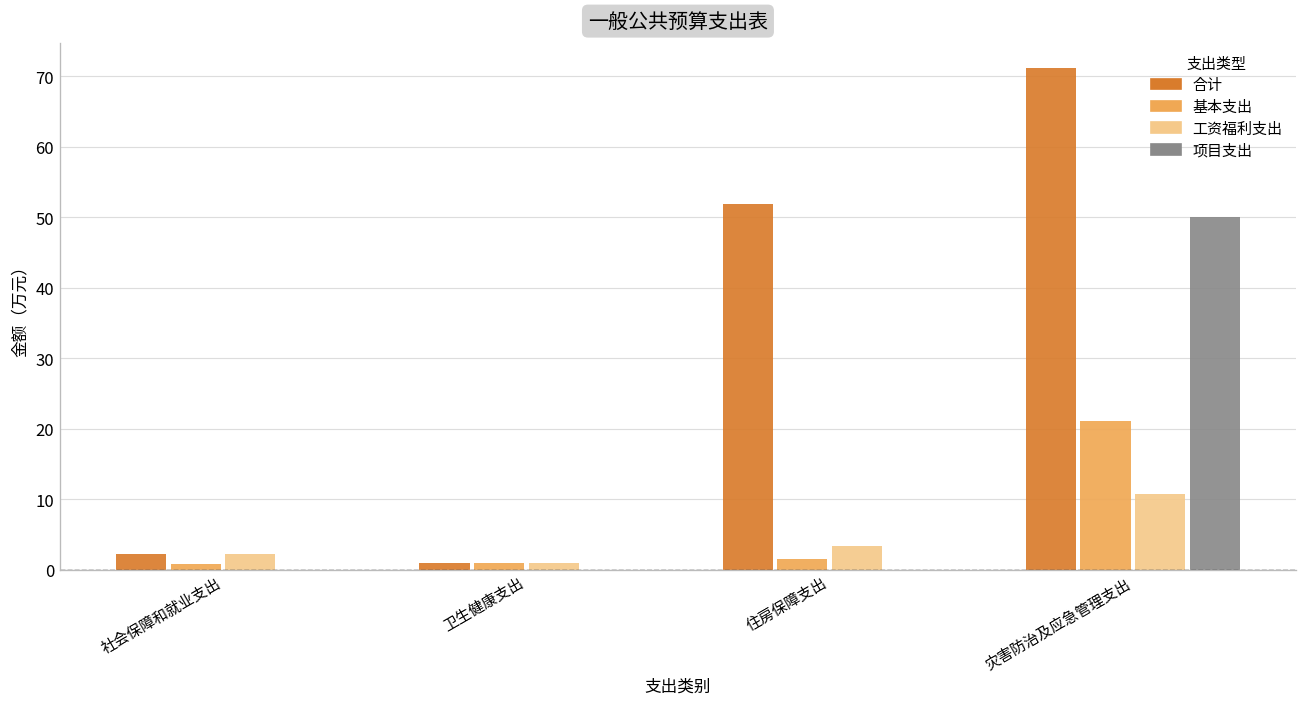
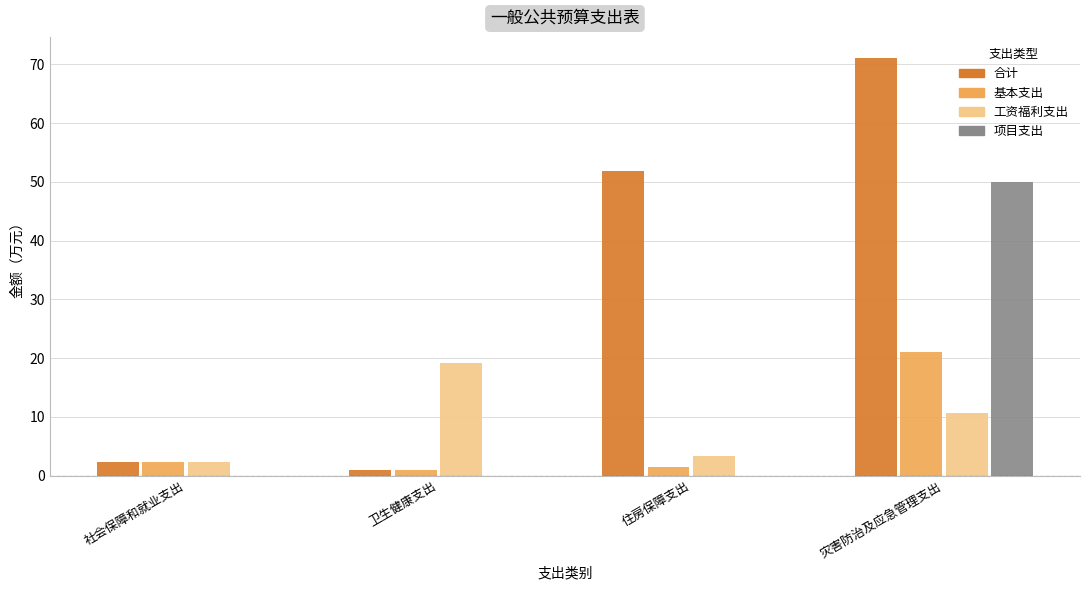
基本支出, 社会保障和就业支出: 1 -> 2
工资福利支出, 卫生健康支出: 1 -> 19
